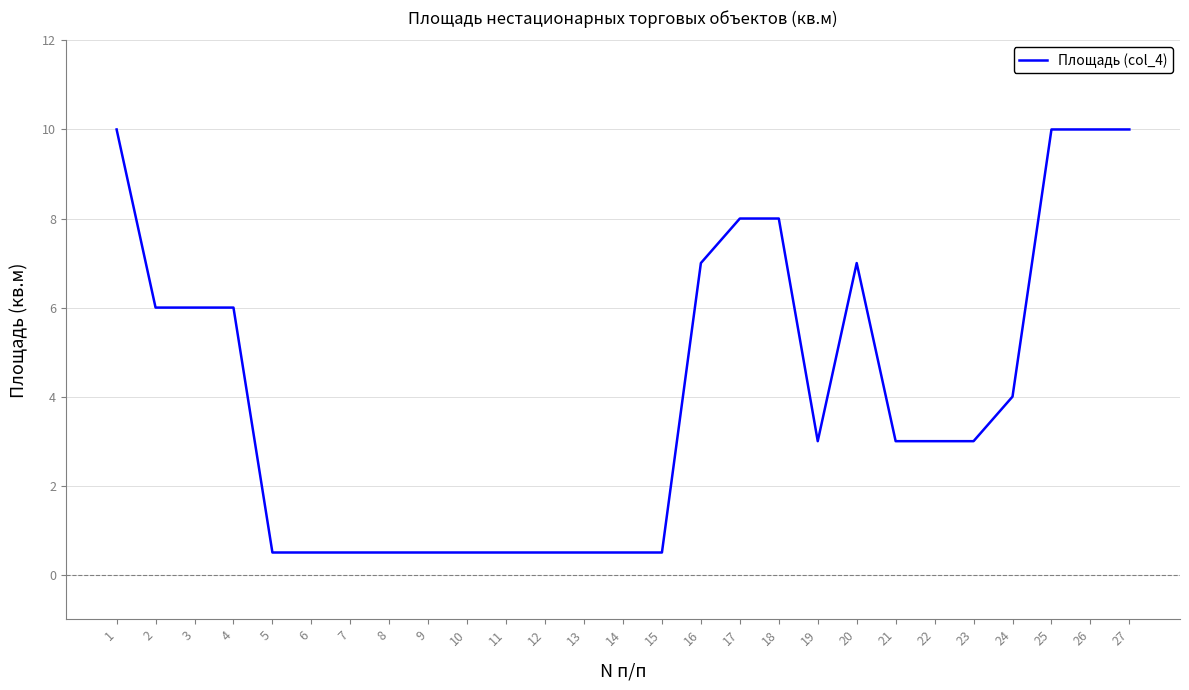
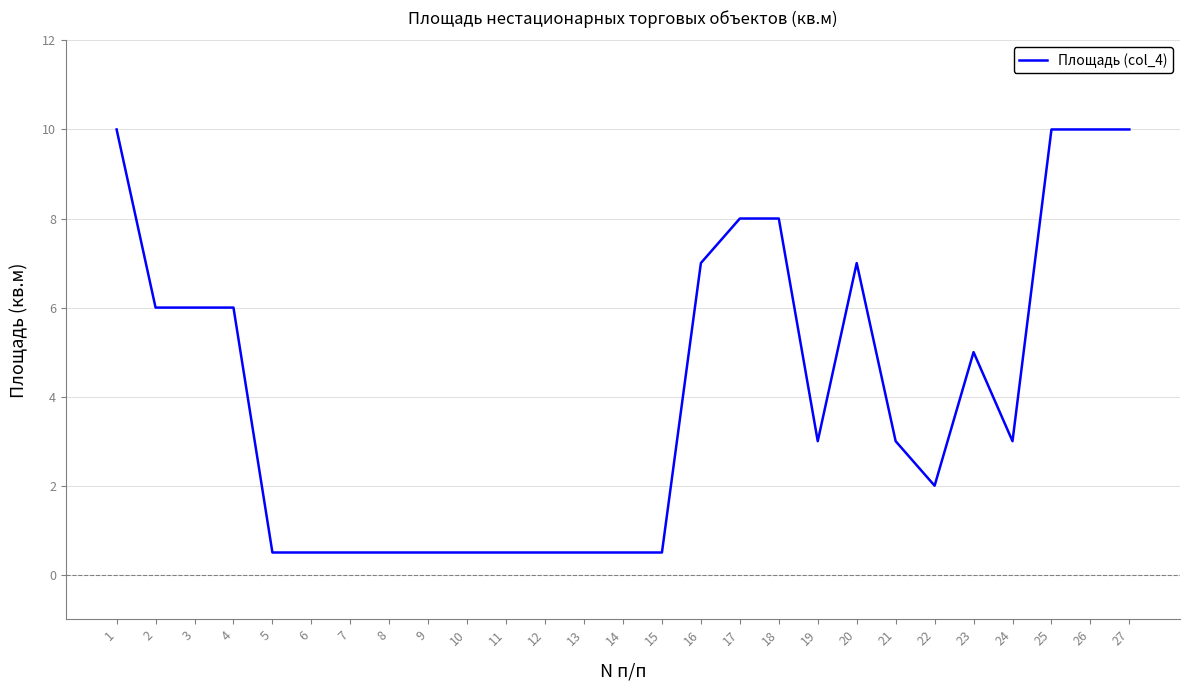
22: 3 -> 2
23: 3 -> 5
24: 4 -> 3
